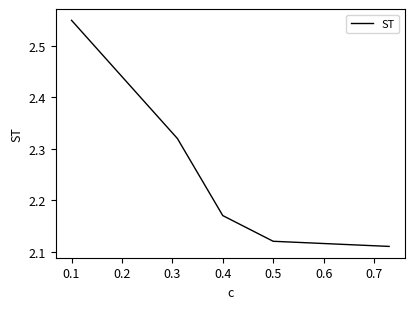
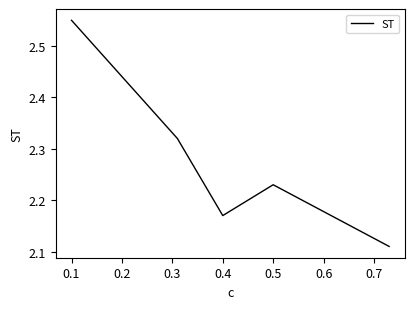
0.5: 2.12 -> 2.23
